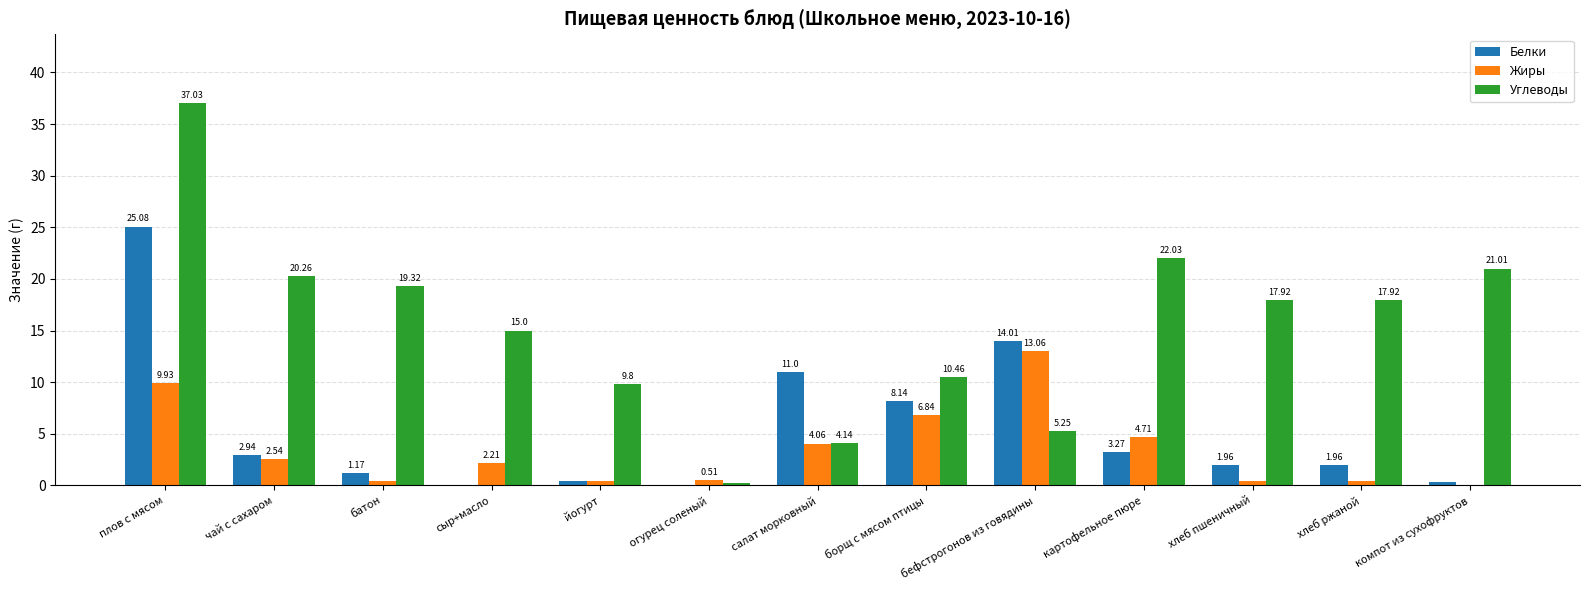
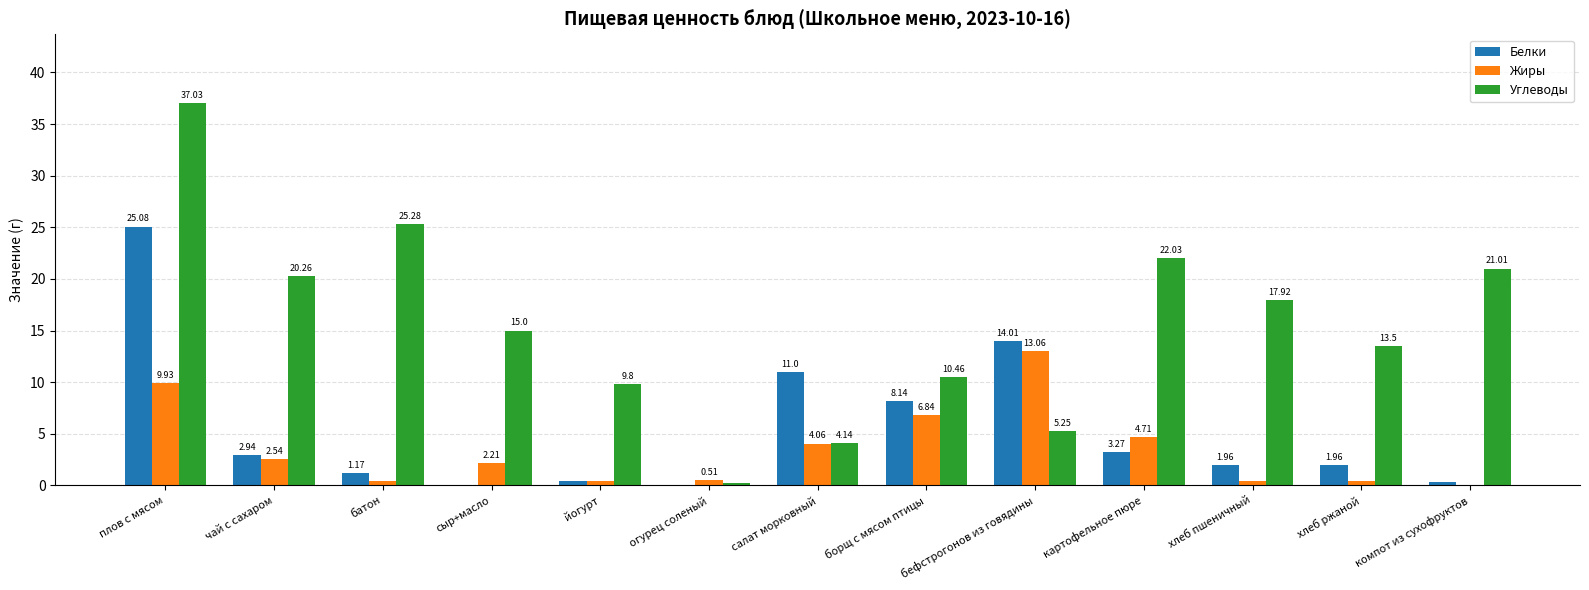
Углеводы, батон: 19.32 -> 25.28
Углеводы, хлеб ржаной: 17.92 -> 13.5
